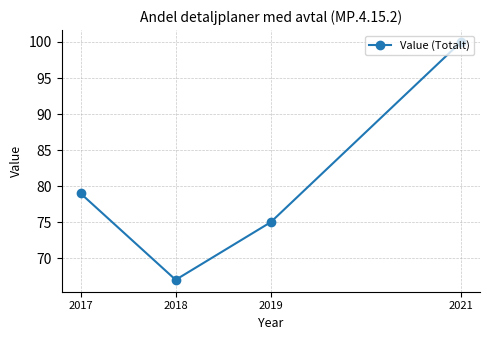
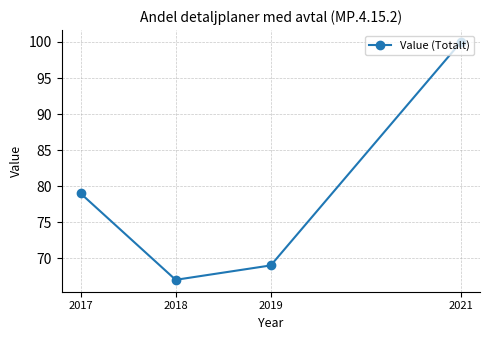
2019: 75 -> 69
